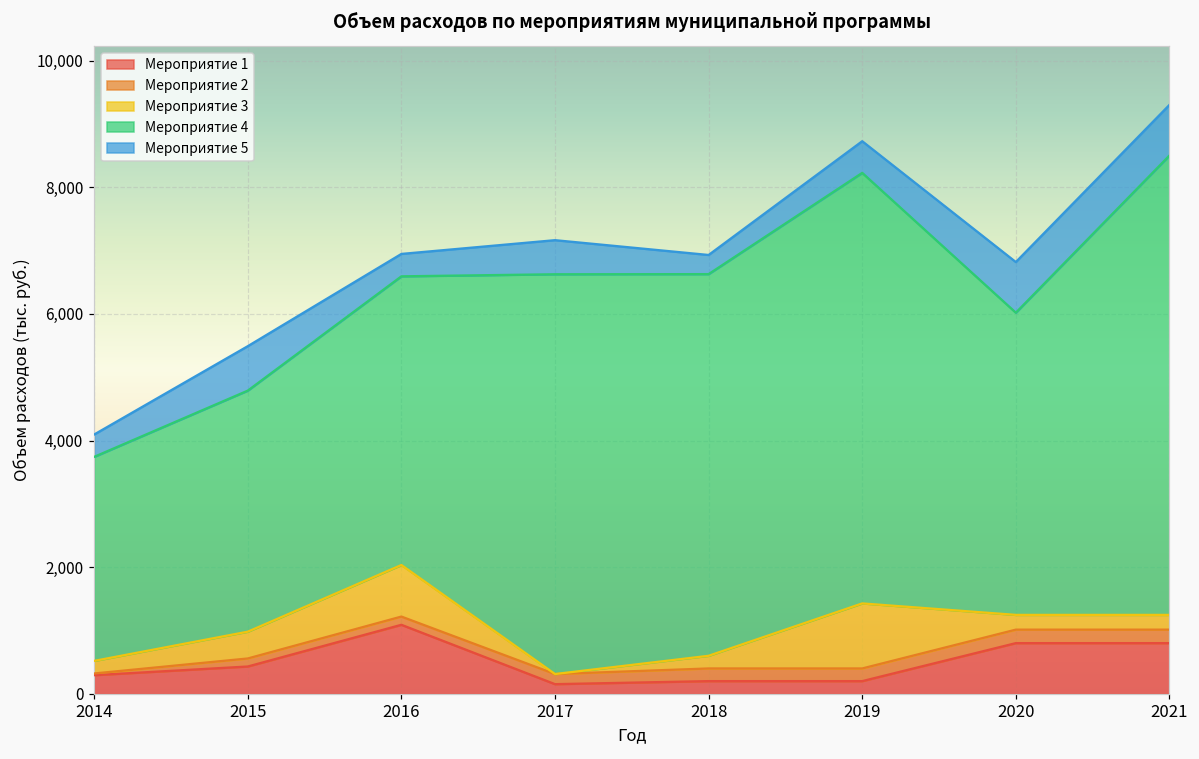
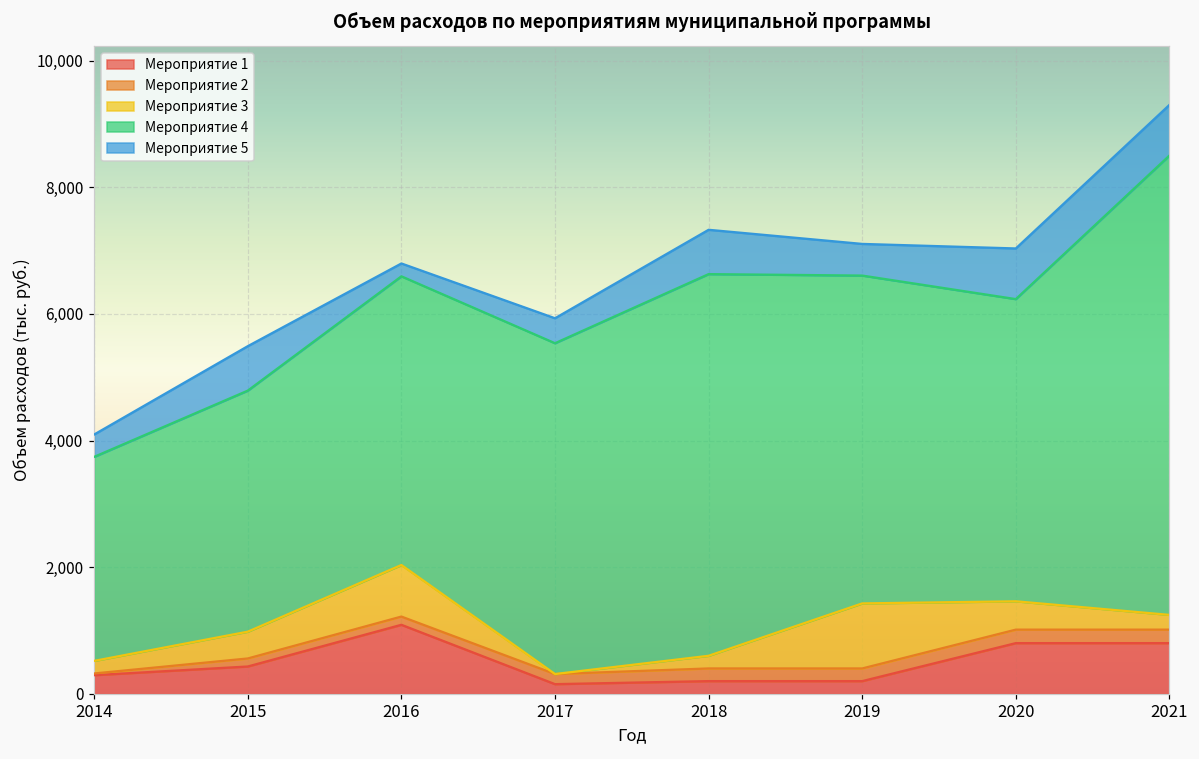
Мероприятие 5, 2016: 400 -> 200
Мероприятие 4, 2017: 6,300 -> 5,200
Мероприятие 5, 2017: 500 -> 400
Мероприятие 5, 2018: 300 -> 700
Мероприятие 4, 2019: 6,800 -> 5,200
Мероприятие 3, 2020: 200 -> 400
